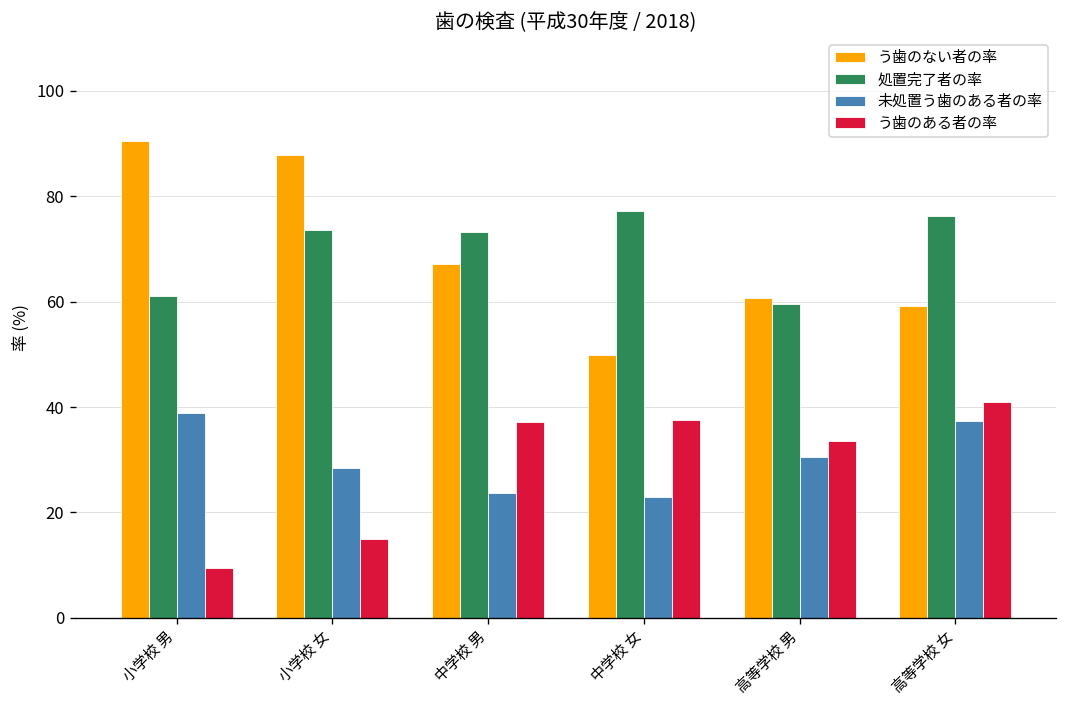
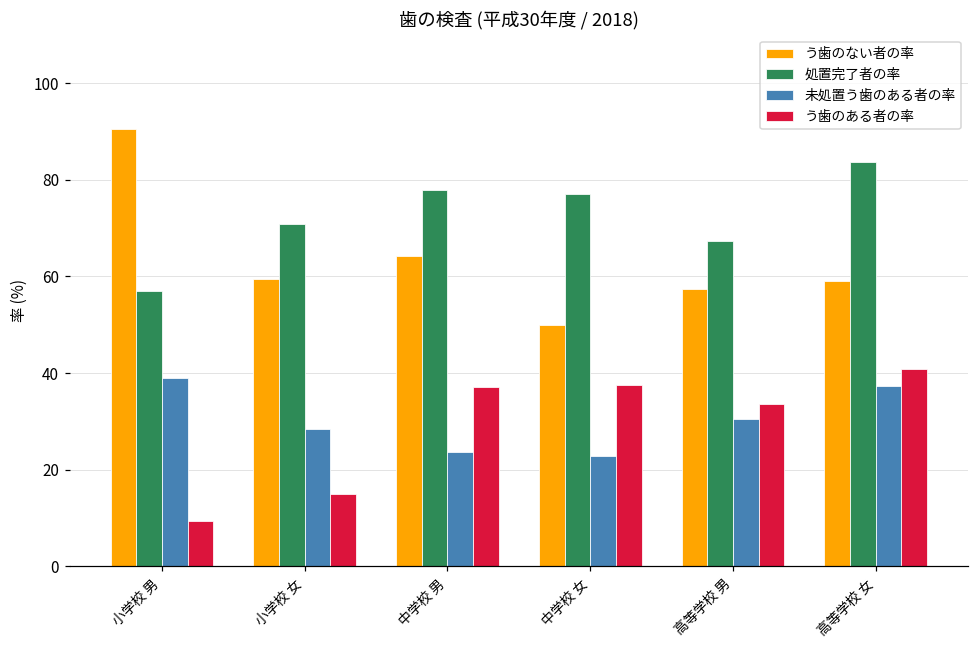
処置完了者の率, 小学校 男: 61 -> 57
う歯のない者の率, 小学校 女: 88 -> 59
処置完了者の率, 小学校 女: 74 -> 71
う歯のない者の率, 中学校 男: 67 -> 64
処置完了者の率, 中学校 男: 73 -> 78
う歯のない者の率, 高等学校 男: 61 -> 57
処置完了者の率, 高等学校 男: 60 -> 67
処置完了者の率, 高等学校 女: 76 -> 84
